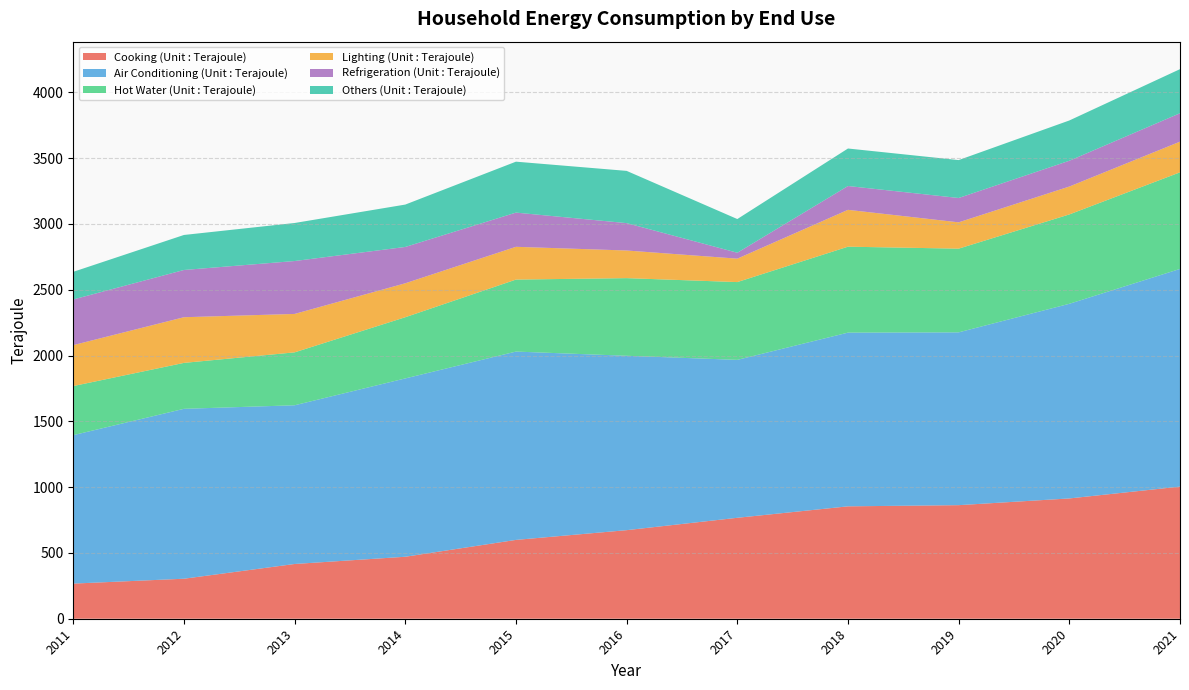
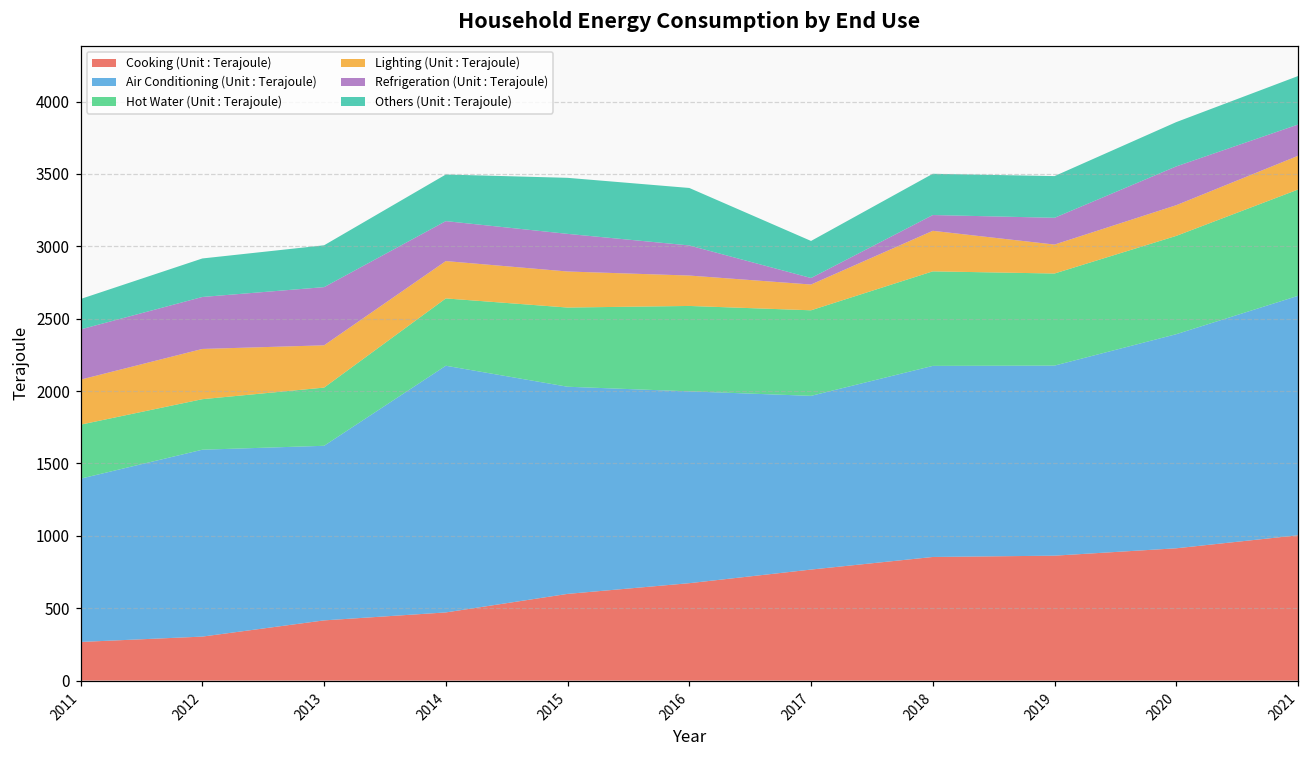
Air Conditioning (Unit : Terajoule), 2014: 1360 -> 1700
Refrigeration (Unit : Terajoule), 2018: 180 -> 110
Refrigeration (Unit : Terajoule), 2020: 200 -> 270
